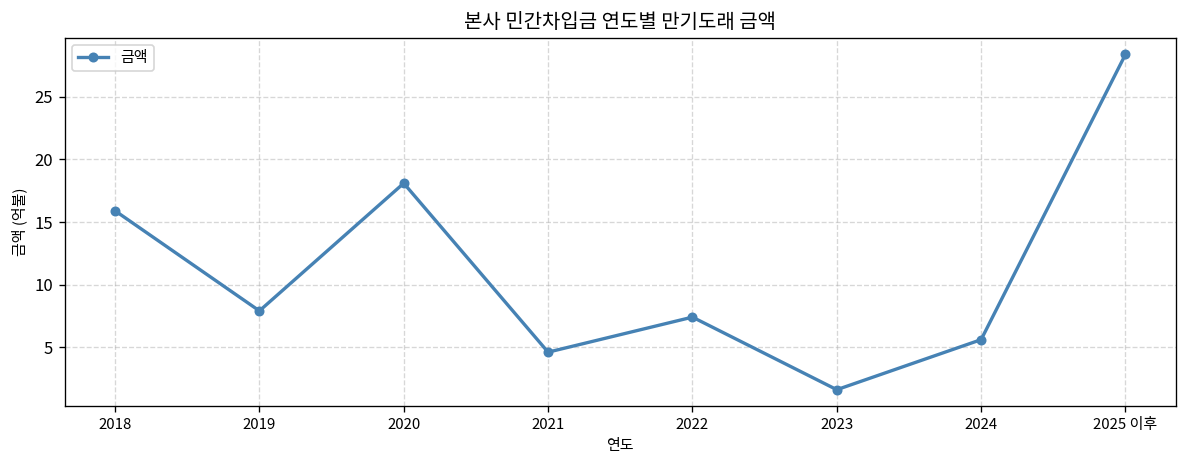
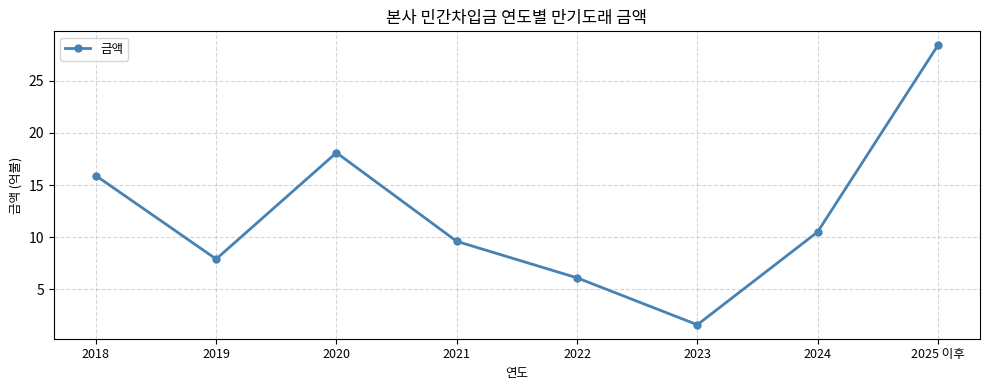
2021: 4.6 -> 9.6
2022: 7.4 -> 6.1
2024: 5.6 -> 10.5
